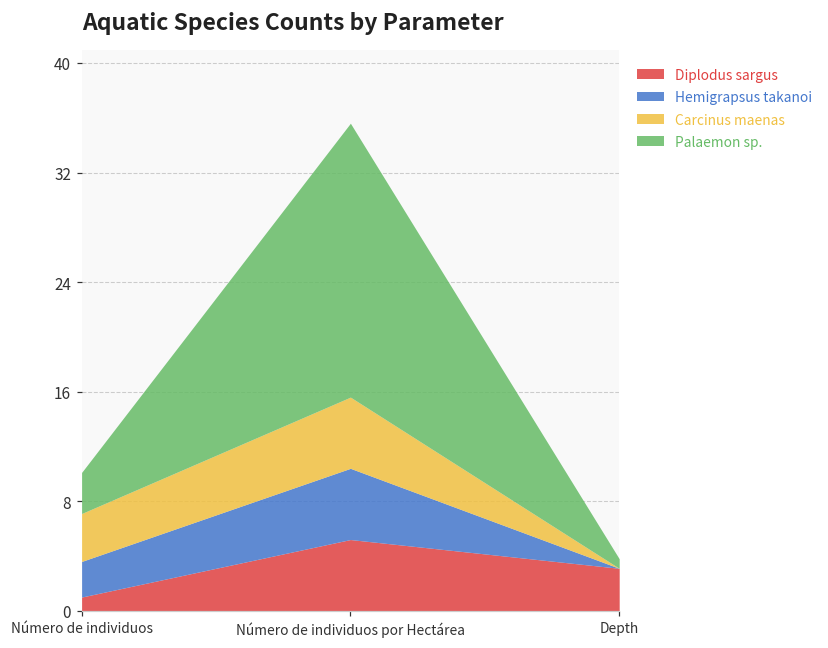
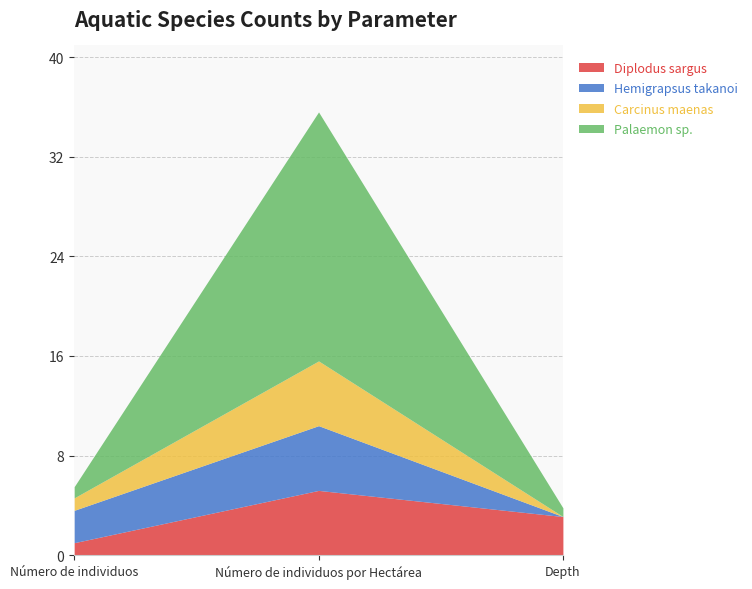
Carcinus maenas, Número de individuos: 3.5 -> 1.0
Palaemon sp., Número de individuos: 3.0 -> 0.9
